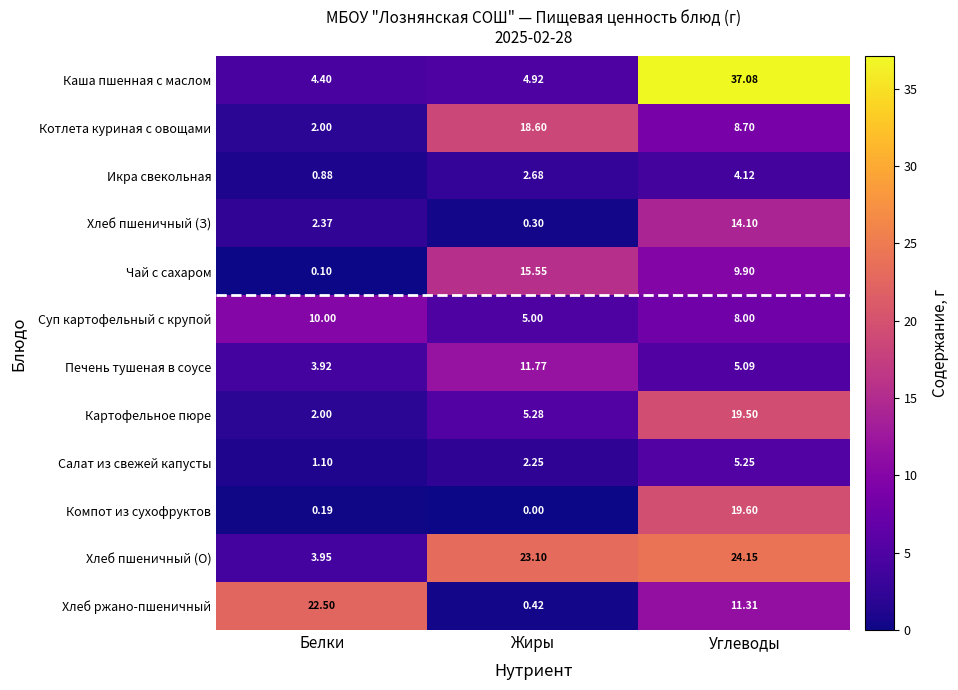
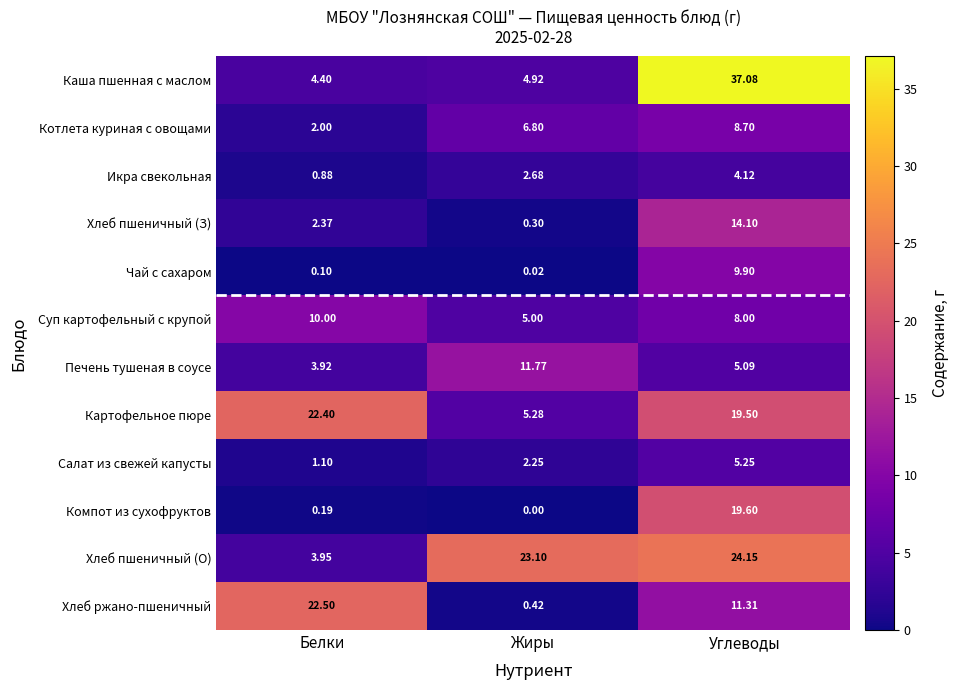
Котлета куриная с овощами, Жиры: 18.60 -> 6.80
Чай с сахаром, Жиры: 15.55 -> 0.02
Картофельное пюре, Белки: 2.00 -> 22.40
